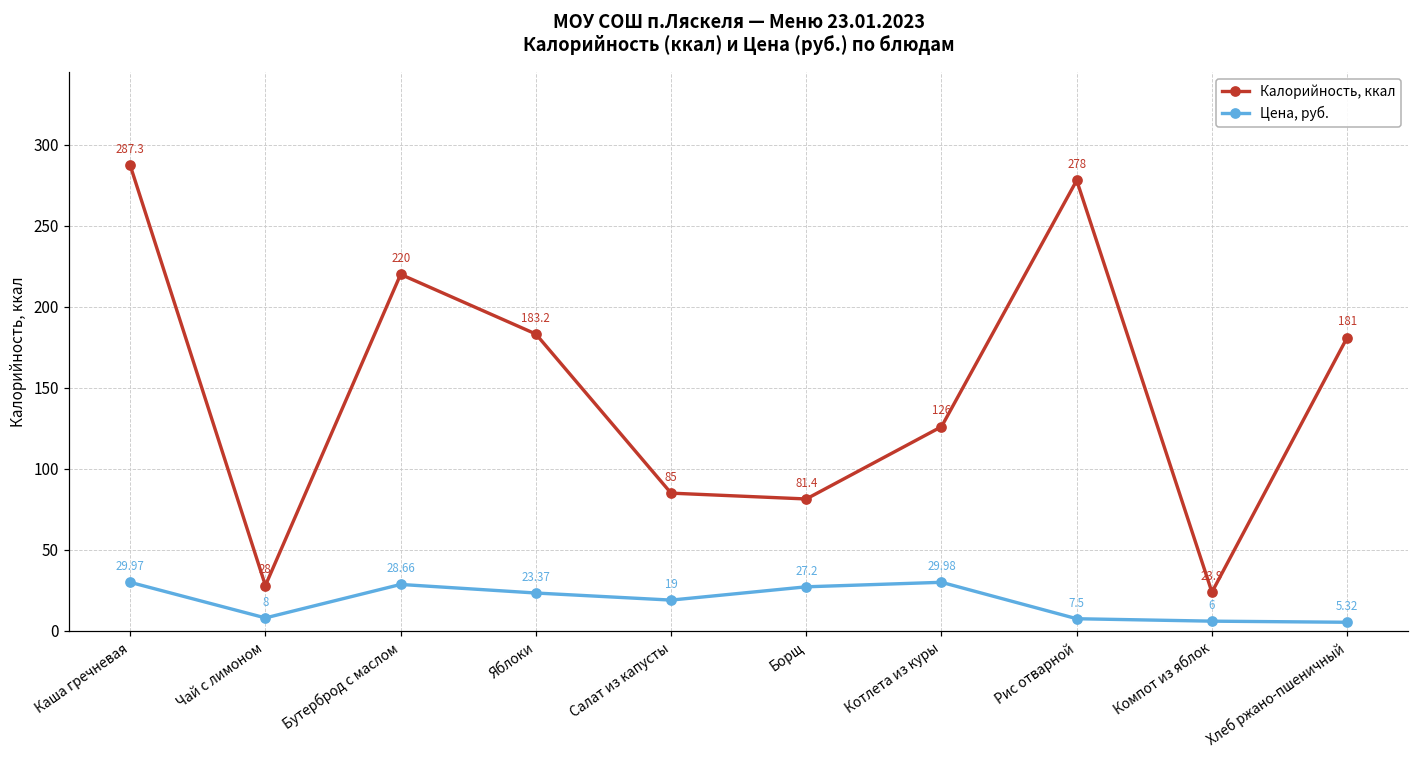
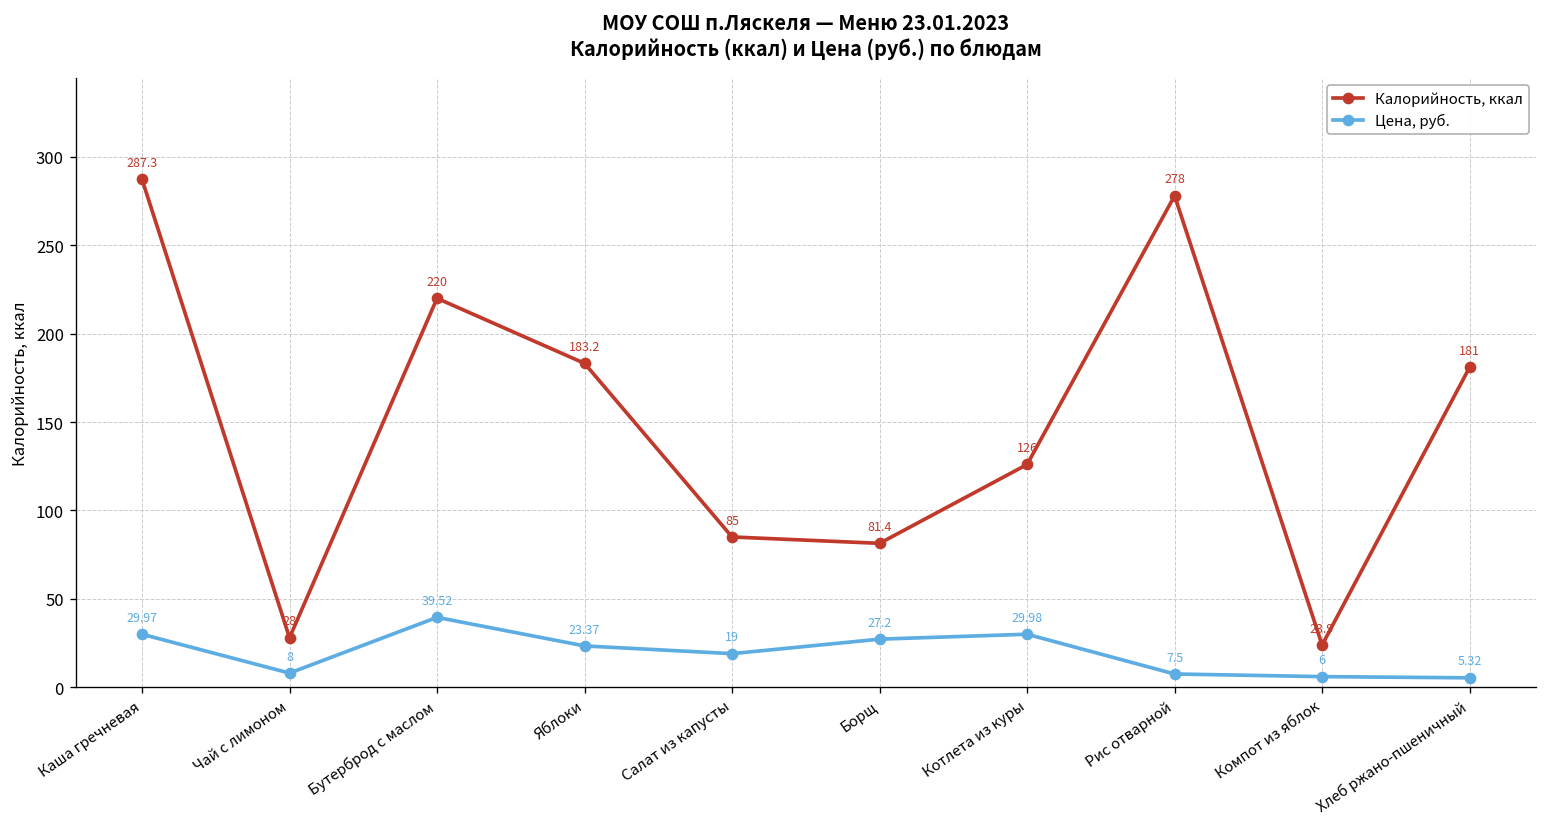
Цена, руб., Бутерброд с маслом: 28.66 -> 39.52
